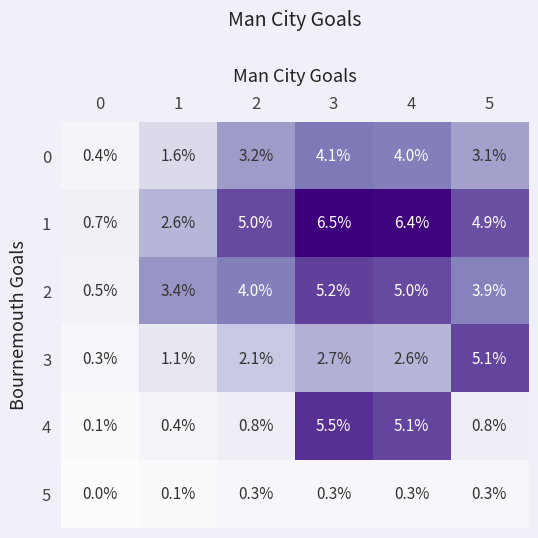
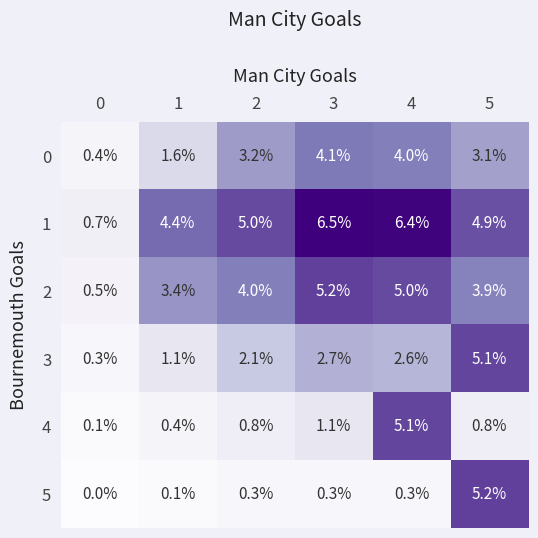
1, 1: 2.6% -> 4.4%
4, 3: 5.5% -> 1.1%
5, 5: 0.3% -> 5.2%
